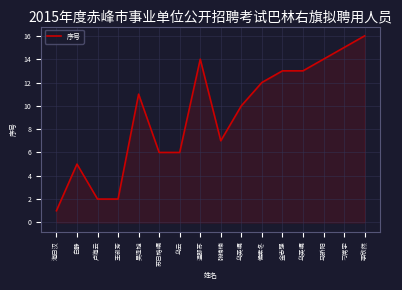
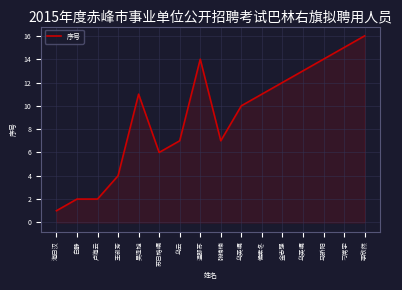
白静: 5 -> 2
王淑芳: 2 -> 4
乌云: 6 -> 7
侯素冬: 12 -> 11
金志强: 13 -> 12
